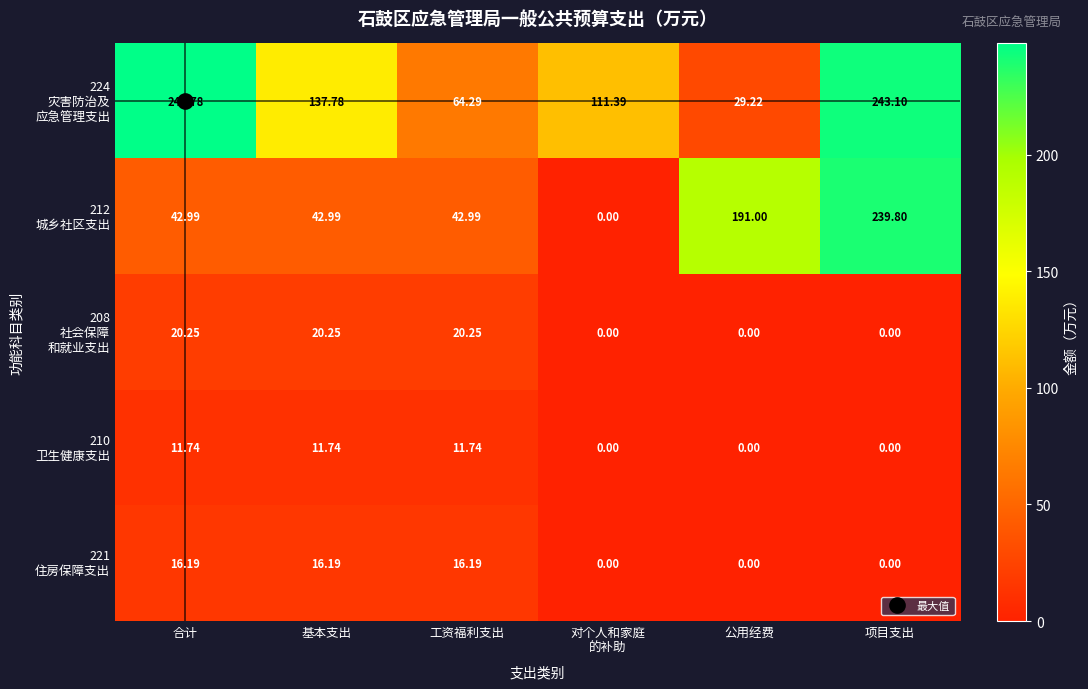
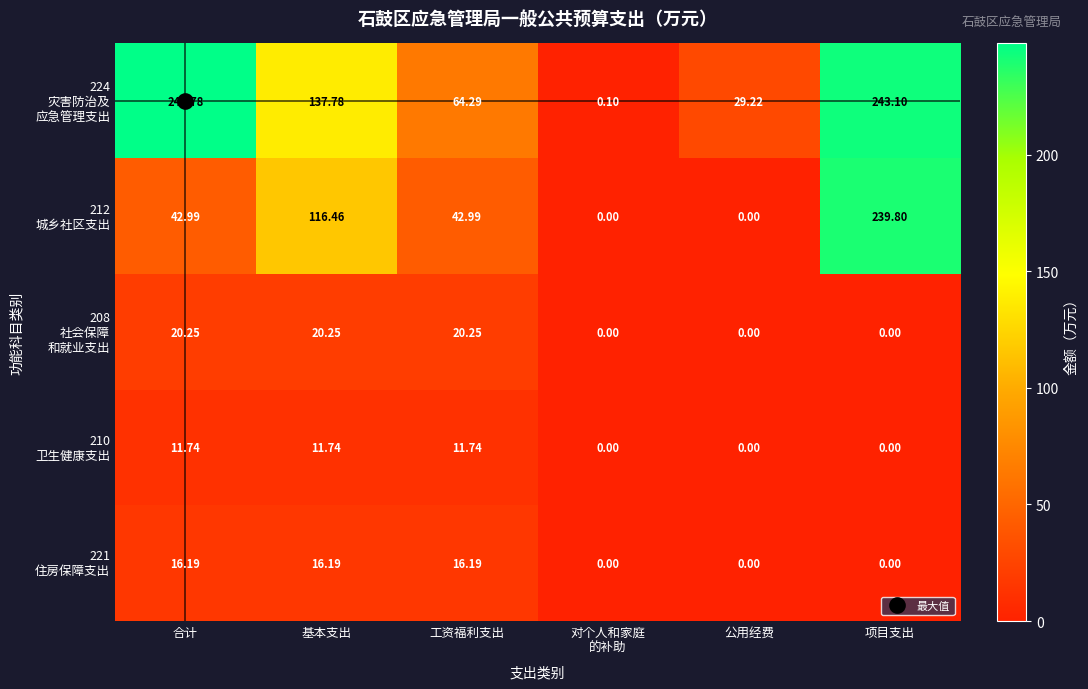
224 灾害防治及 应急管理支出, 对个人和家庭 的补助: 111.39 -> 0.10
212 城乡社区支出, 基本支出: 42.99 -> 116.46
212 城乡社区支出, 公用经费: 191.00 -> 0.00
